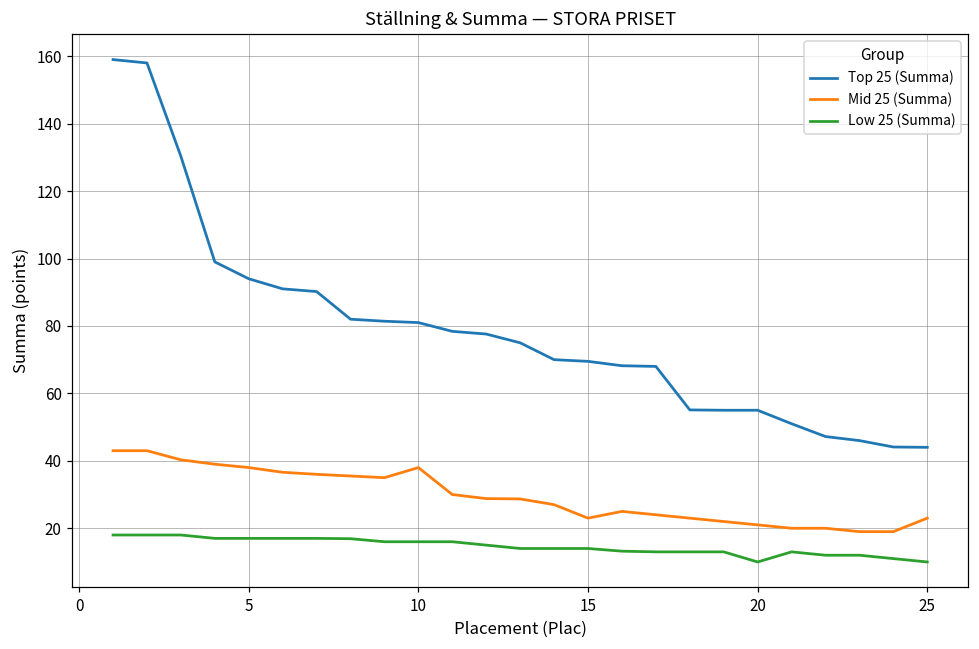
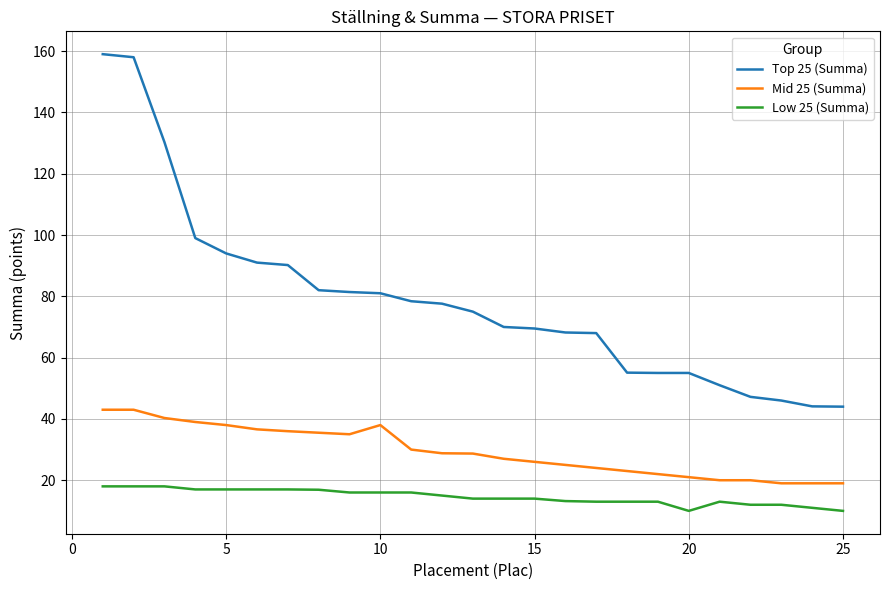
Mid 25 (Summa), 15: 23 -> 26
Mid 25 (Summa), 25: 23 -> 19
